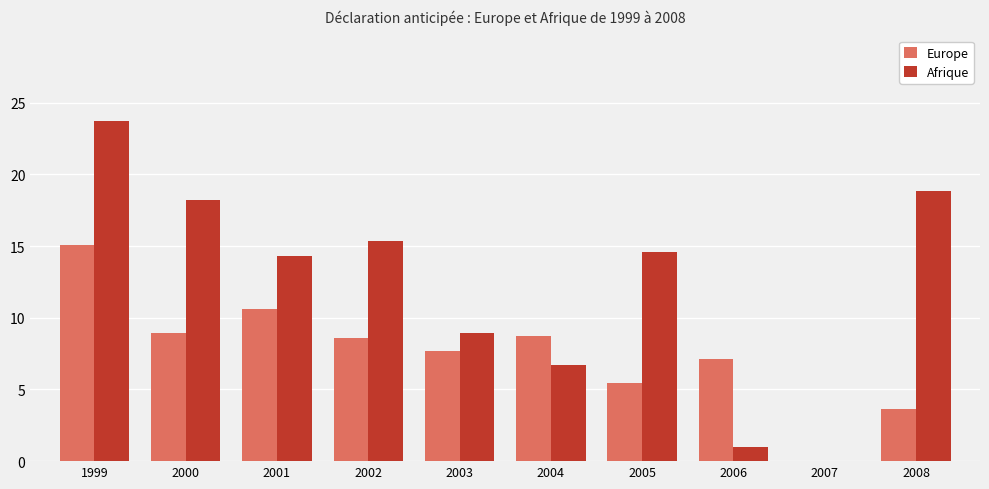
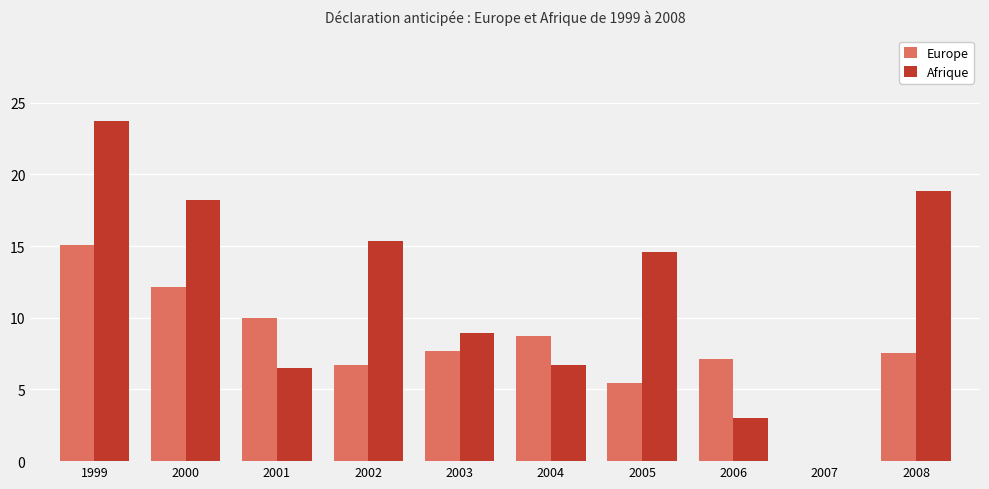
Europe, 2000: 8.9 -> 12.2
Europe, 2001: 10.6 -> 10.0
Afrique, 2001: 14.3 -> 6.5
Europe, 2002: 8.6 -> 6.7
Afrique, 2006: 1.0 -> 3.0
Europe, 2008: 3.6 -> 7.6
